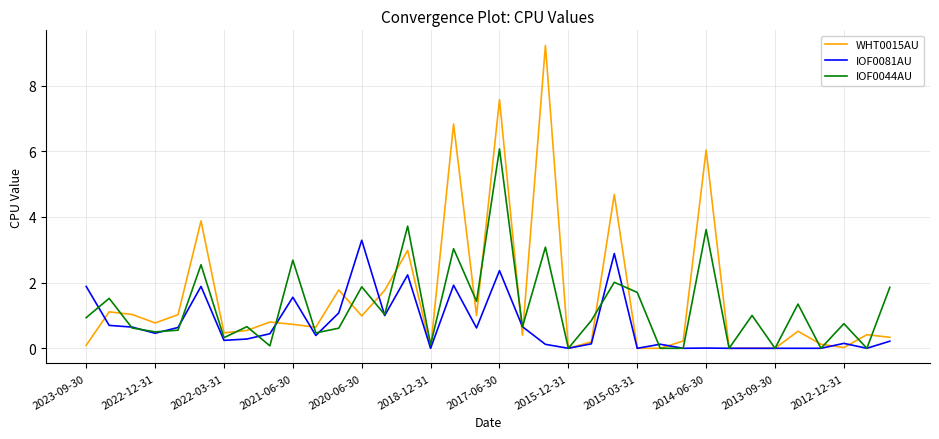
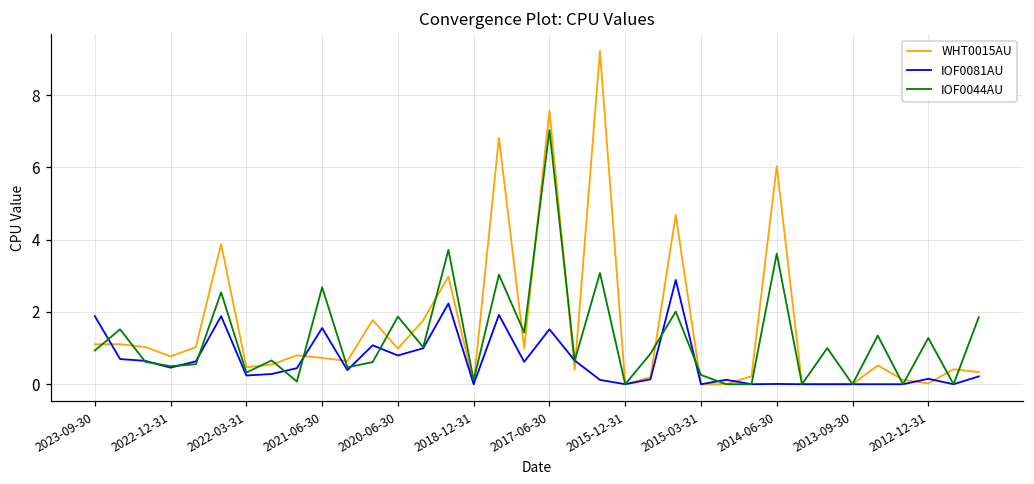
WHT0015AU, 2023-09-30: 0.1 -> 1.1
IOF0081AU, 2020-06-30: 3.3 -> 0.8
IOF0081AU, 2017-06-30: 2.4 -> 1.5
IOF0044AU, 2017-06-30: 6.1 -> 7.0
IOF0044AU, 2015-03-31: 1.7 -> 0.3
IOF0044AU, 2012-12-31: 0.8 -> 1.3
